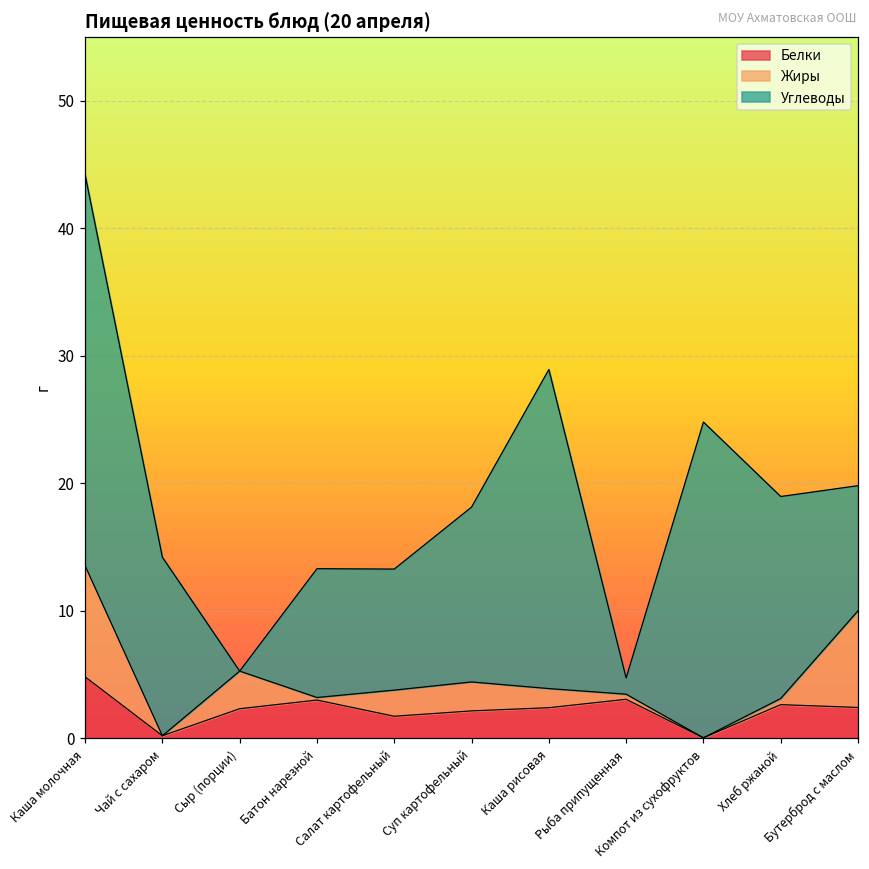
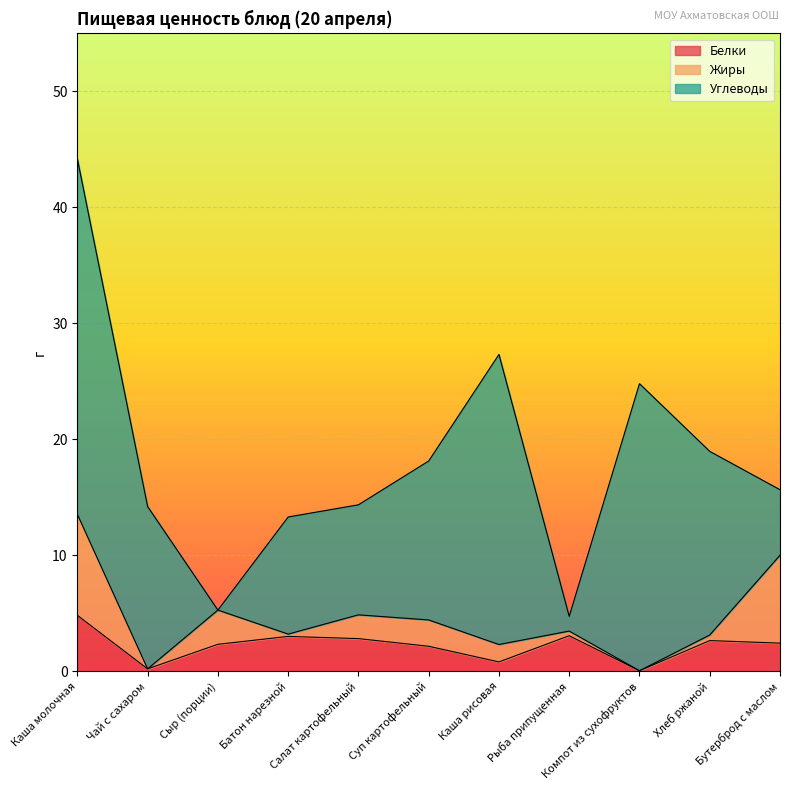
Белки, Салат картофельный: 1.7 -> 2.8
Белки, Каша рисовая: 2.4 -> 0.8
Углеводы, Бутерброд с маслом: 9.8 -> 5.7
